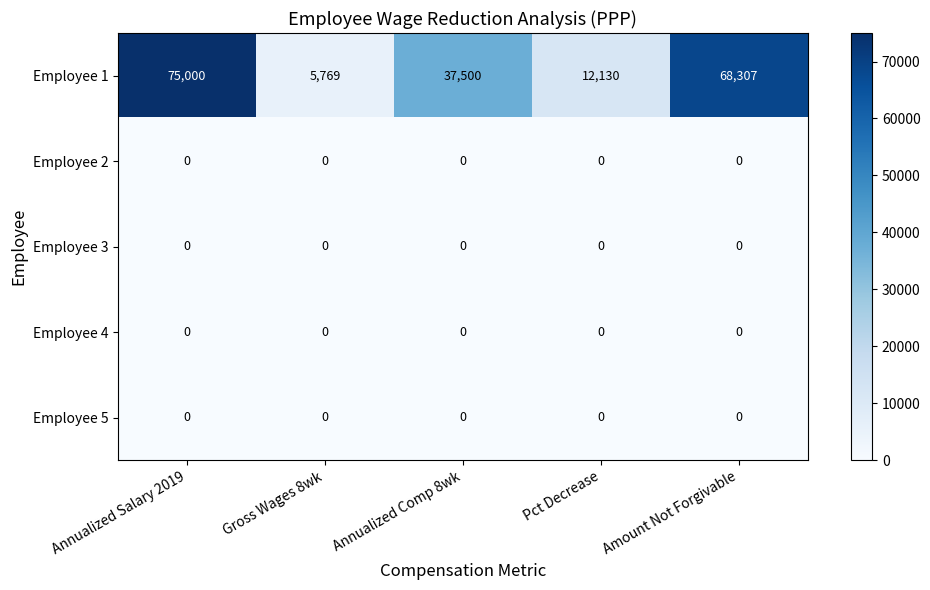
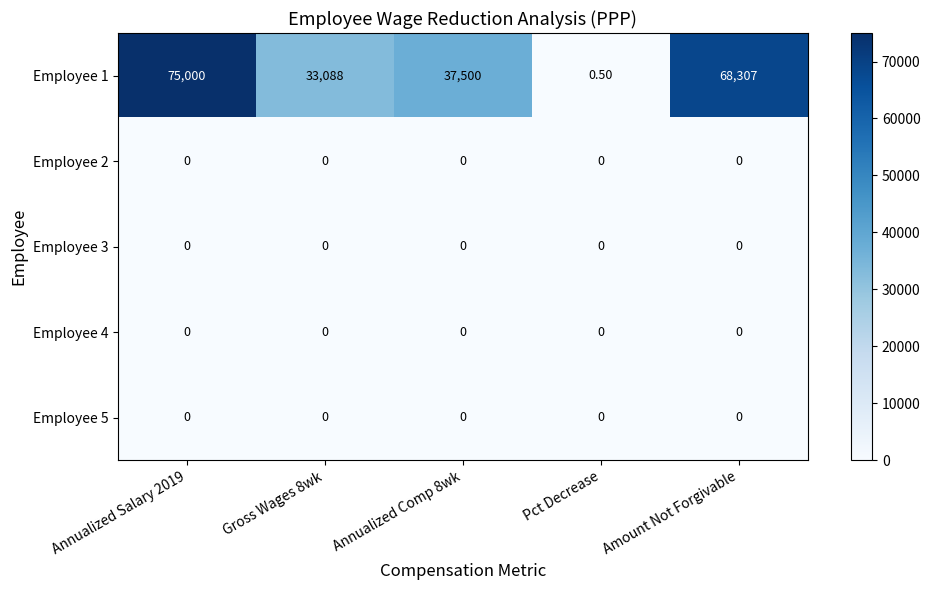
Employee 1, Gross Wages 8wk: 5,769 -> 33,088
Employee 1, Pct Decrease: 12,130 -> 0.50
